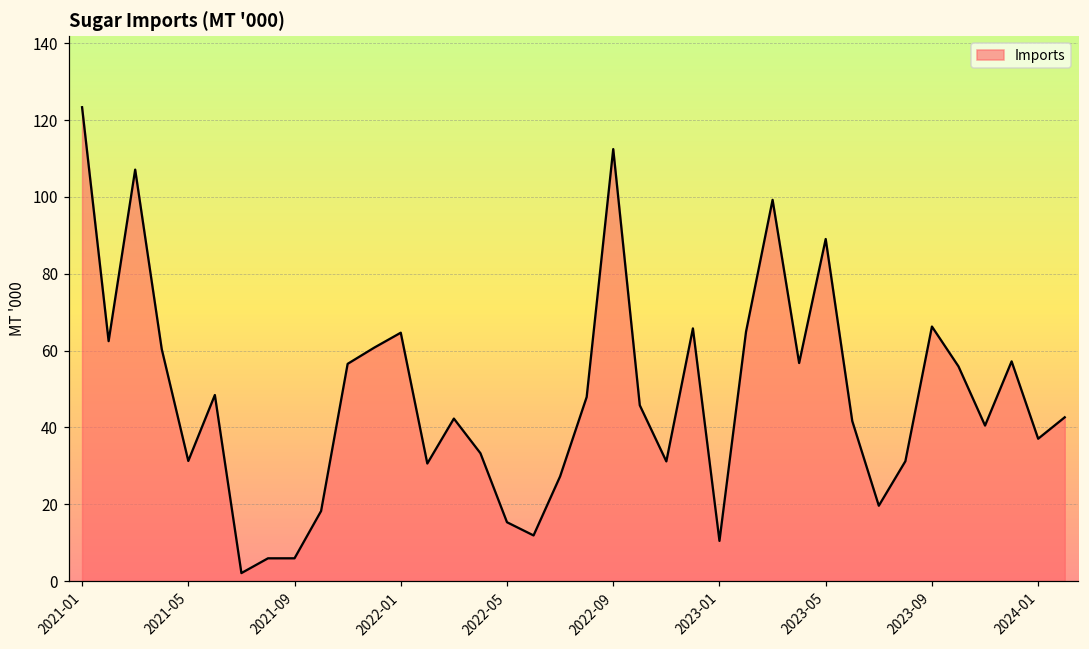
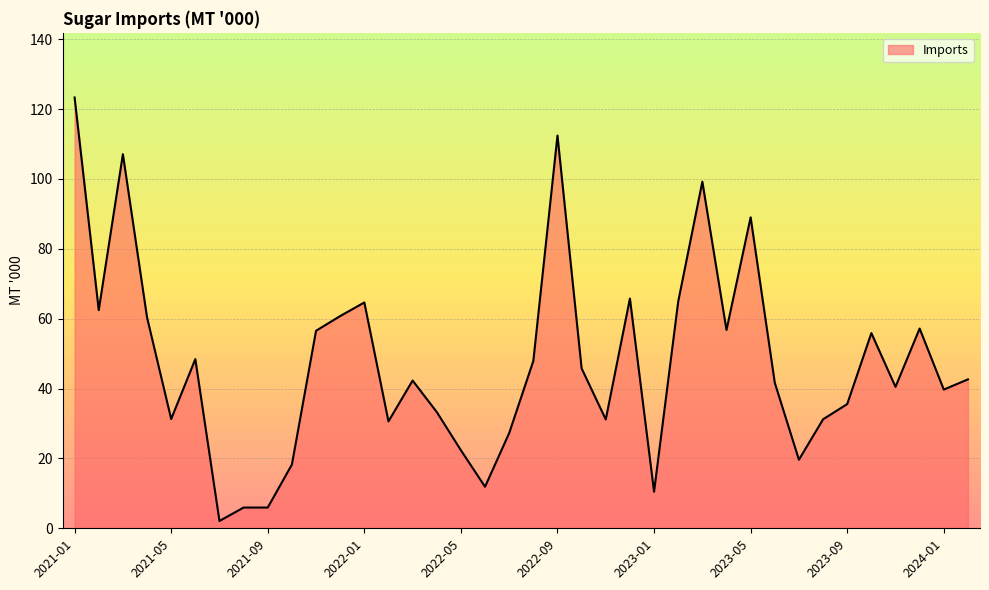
2022-05: 15 -> 22
2023-09: 66 -> 36
2024-01: 37 -> 40
